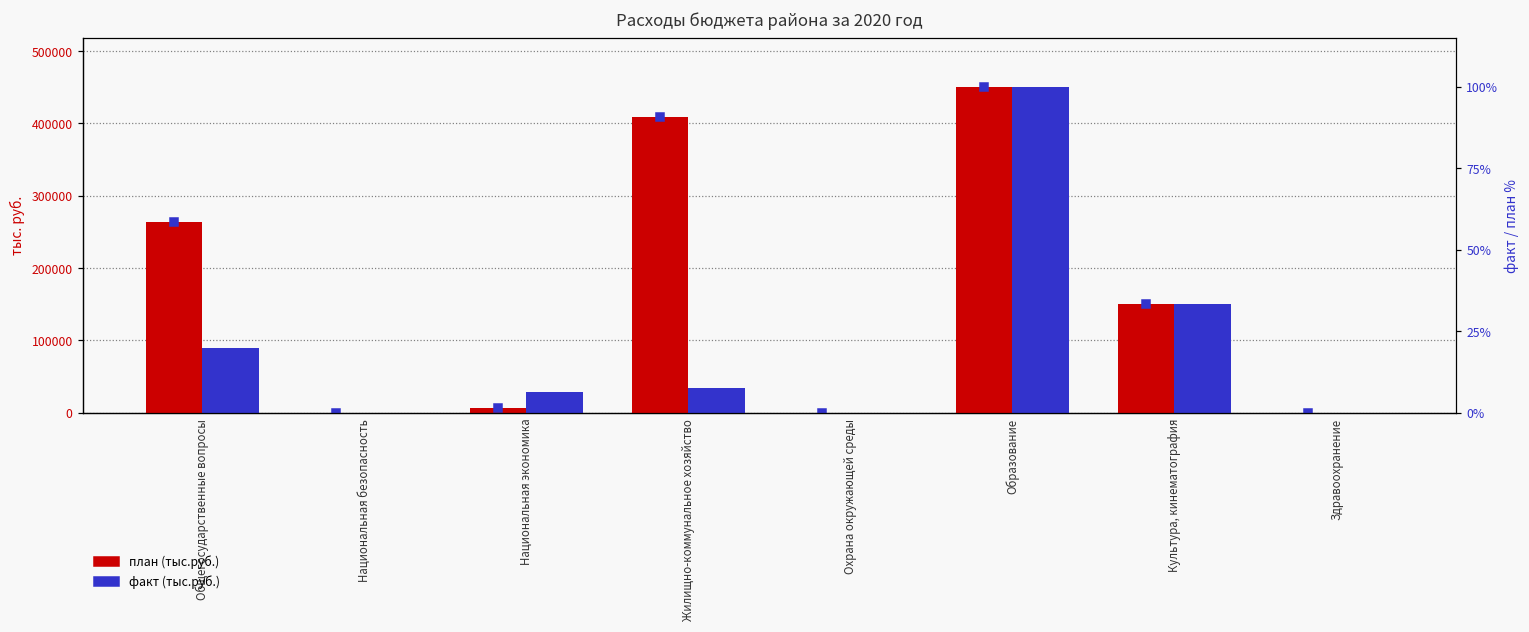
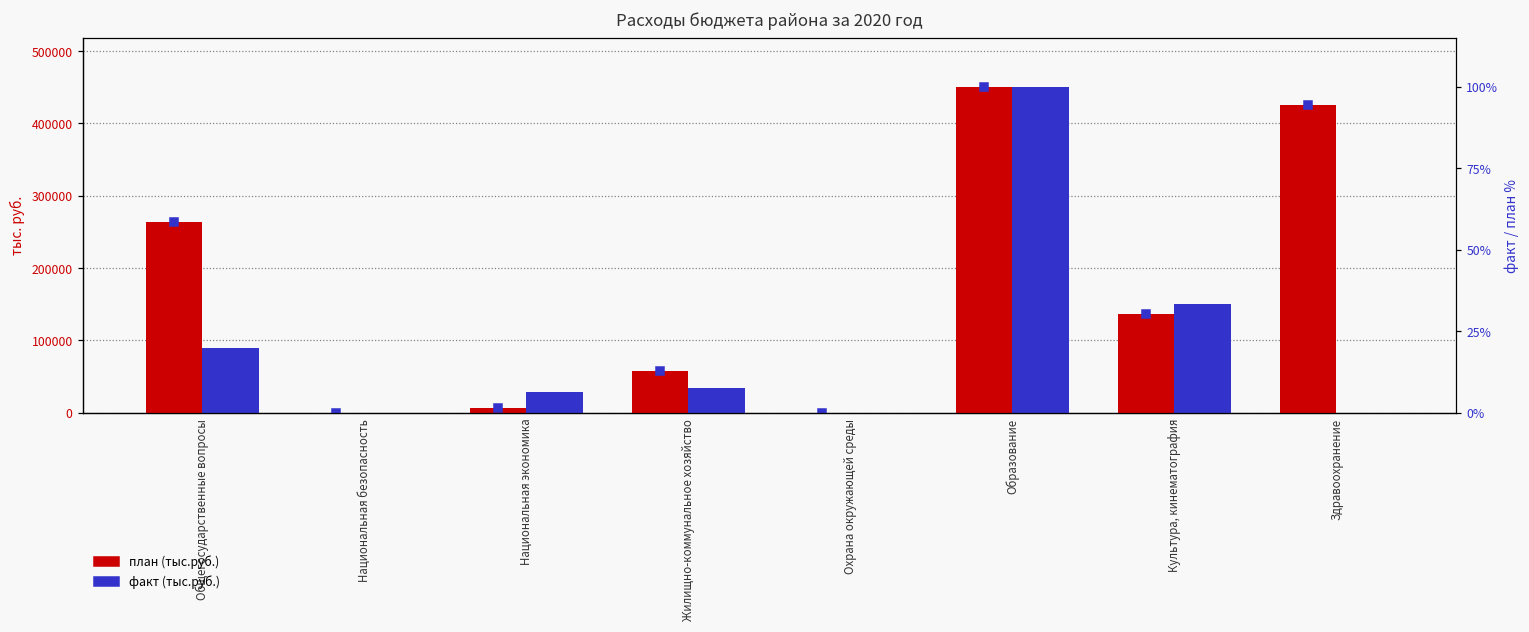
план (тыс.руб.), Жилищно-коммунальное хозяйство: 410000 -> 60000
план (тыс.руб.), Культура, кинематография: 150000 -> 140000
план (тыс.руб.), Здравоохранение: 0 -> 430000
